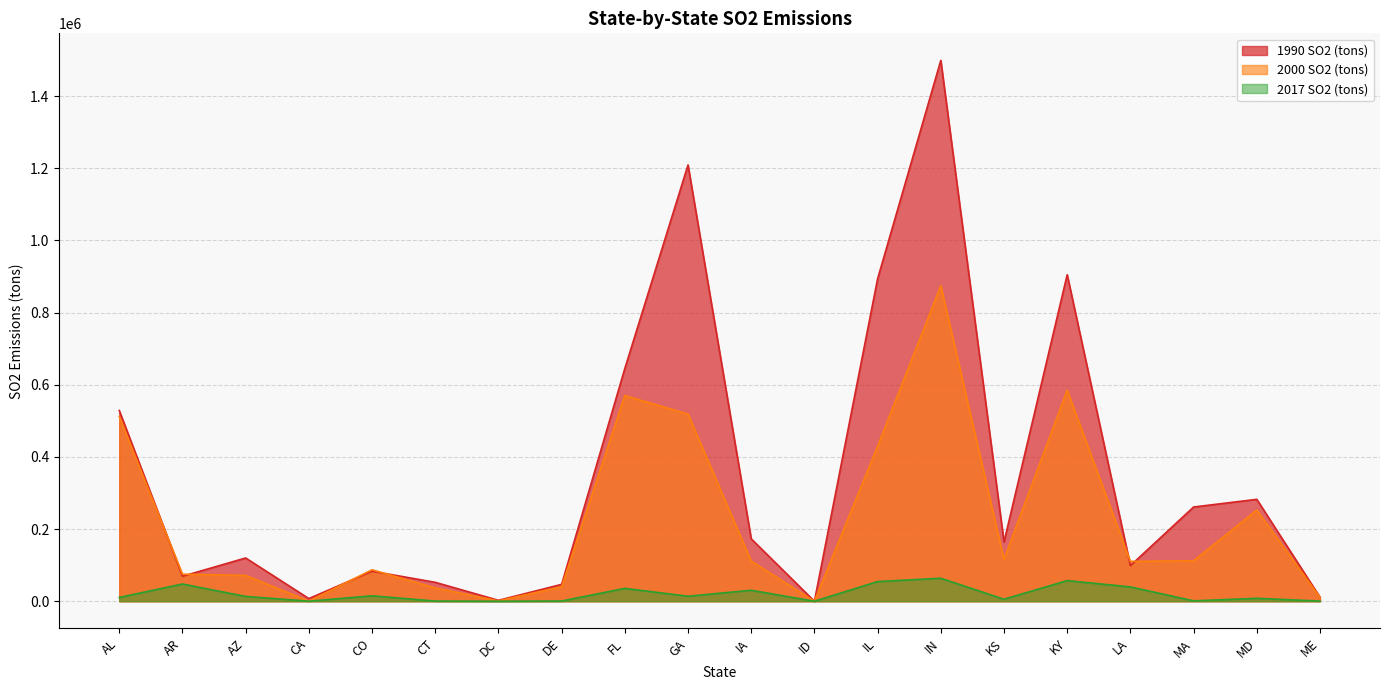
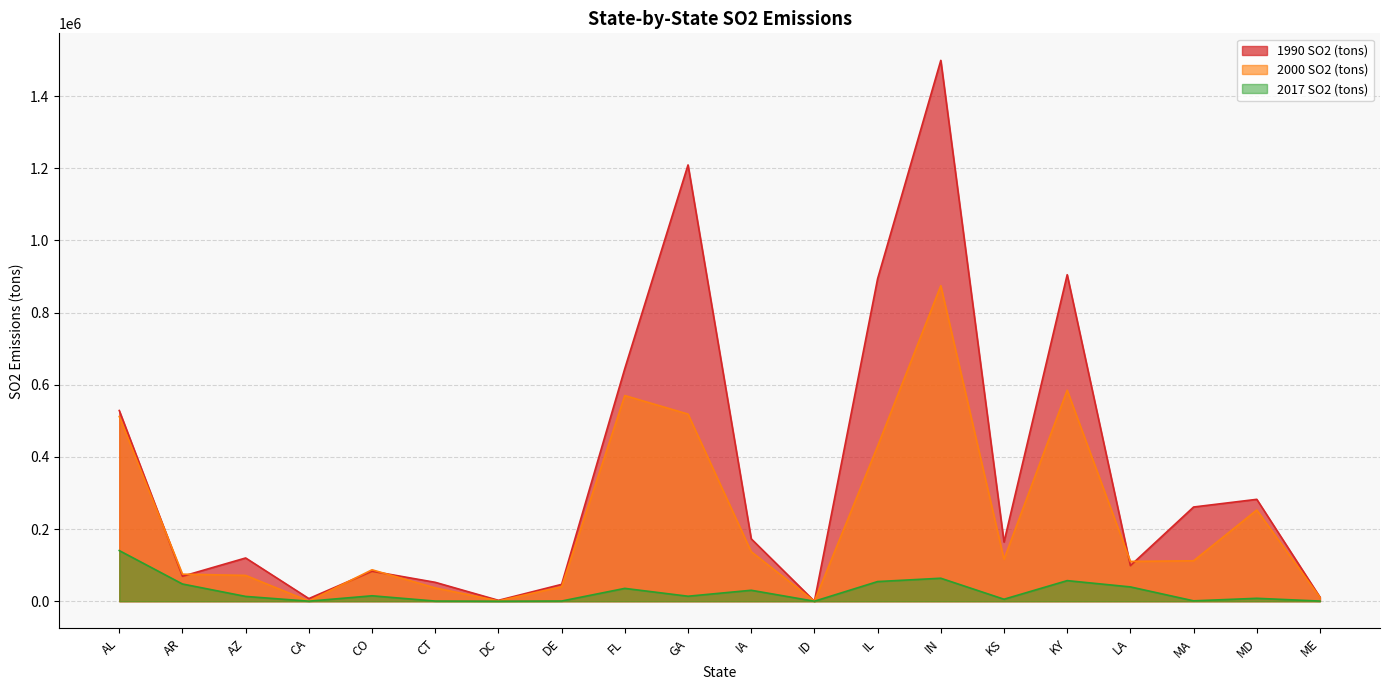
2017 SO2 (tons), AL: 10000 -> 140000
2000 SO2 (tons), IA: 110000 -> 140000
